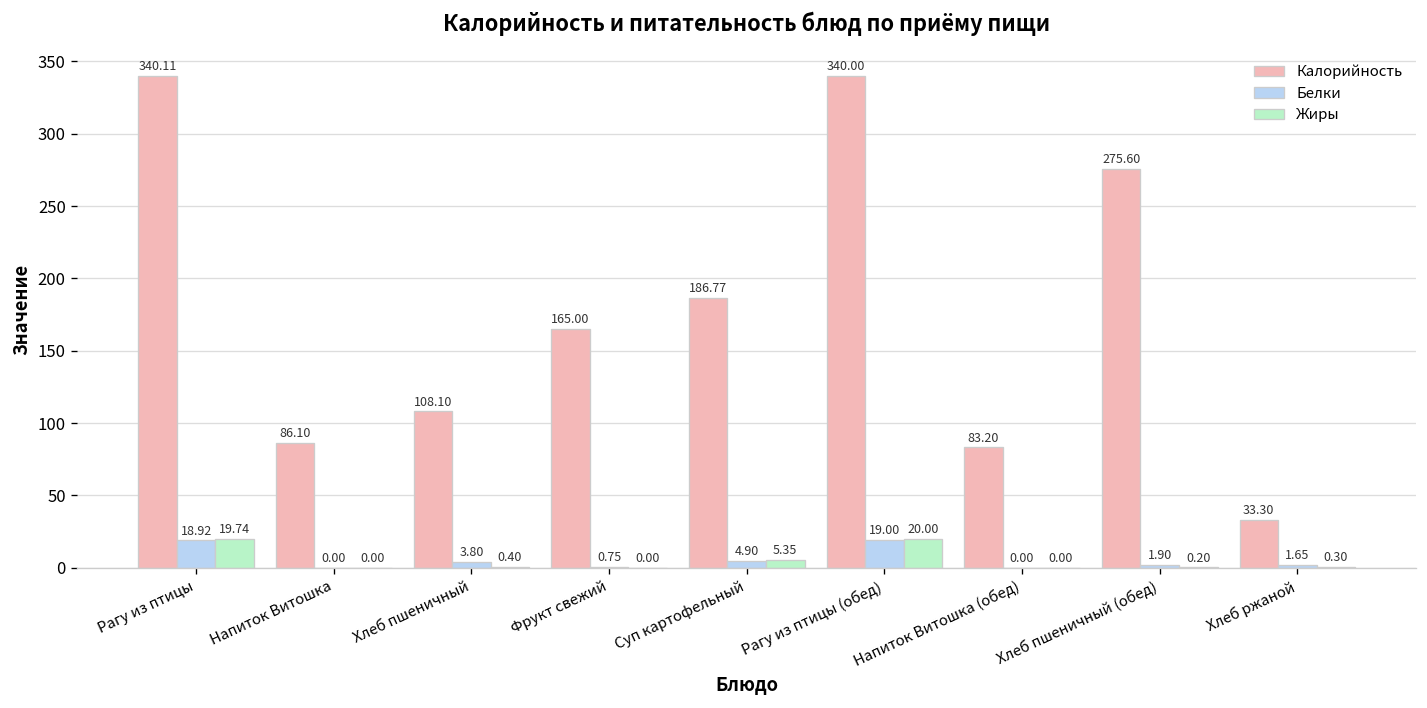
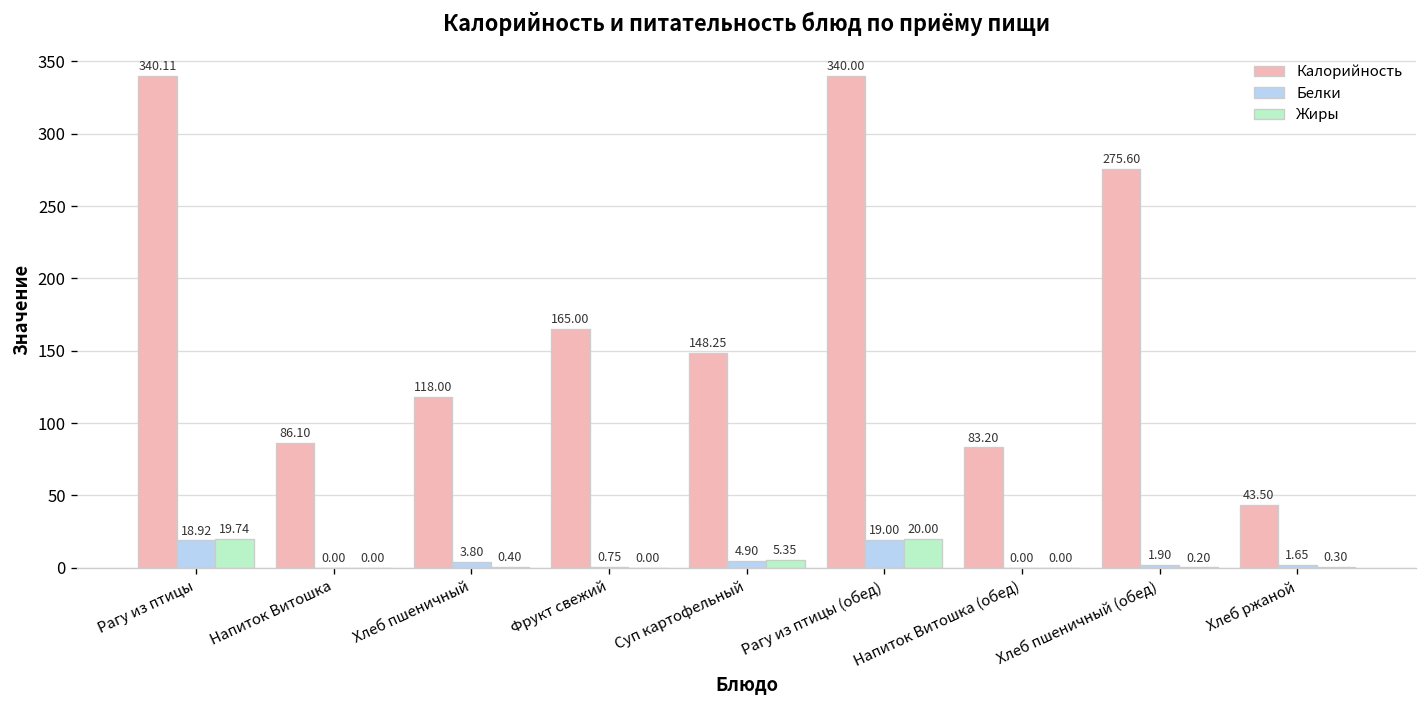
Калорийность, Хлеб пшеничный: 108.10 -> 118.00
Калорийность, Суп картофельный: 186.77 -> 148.25
Калорийность, Хлеб ржаной: 33.30 -> 43.50
